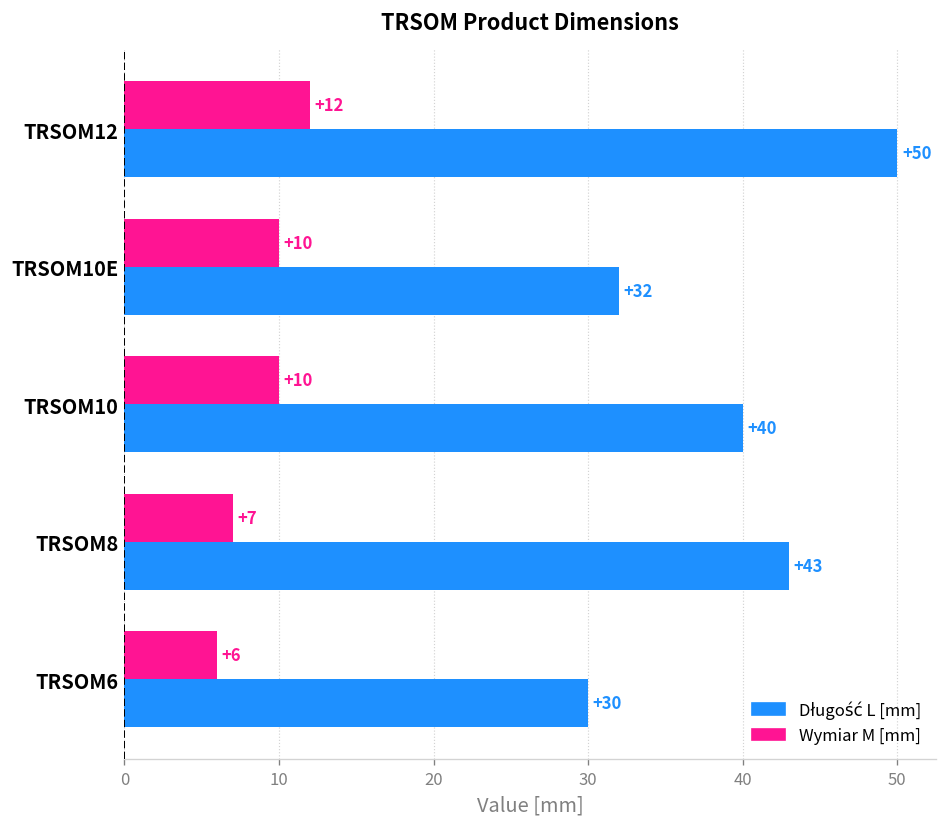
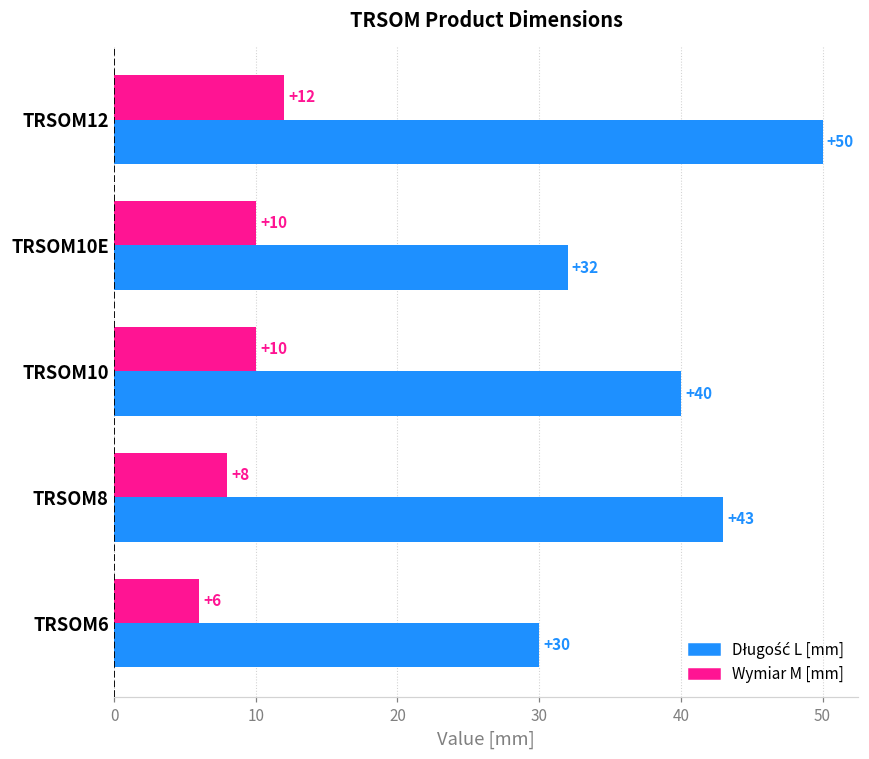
Wymiar M [mm], TRSOM8: +7 -> +8
